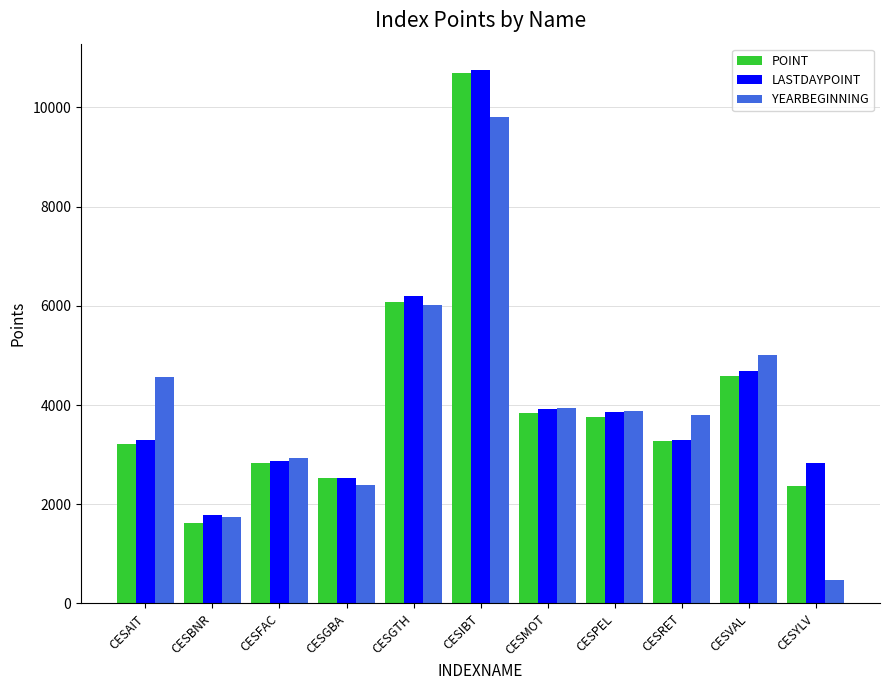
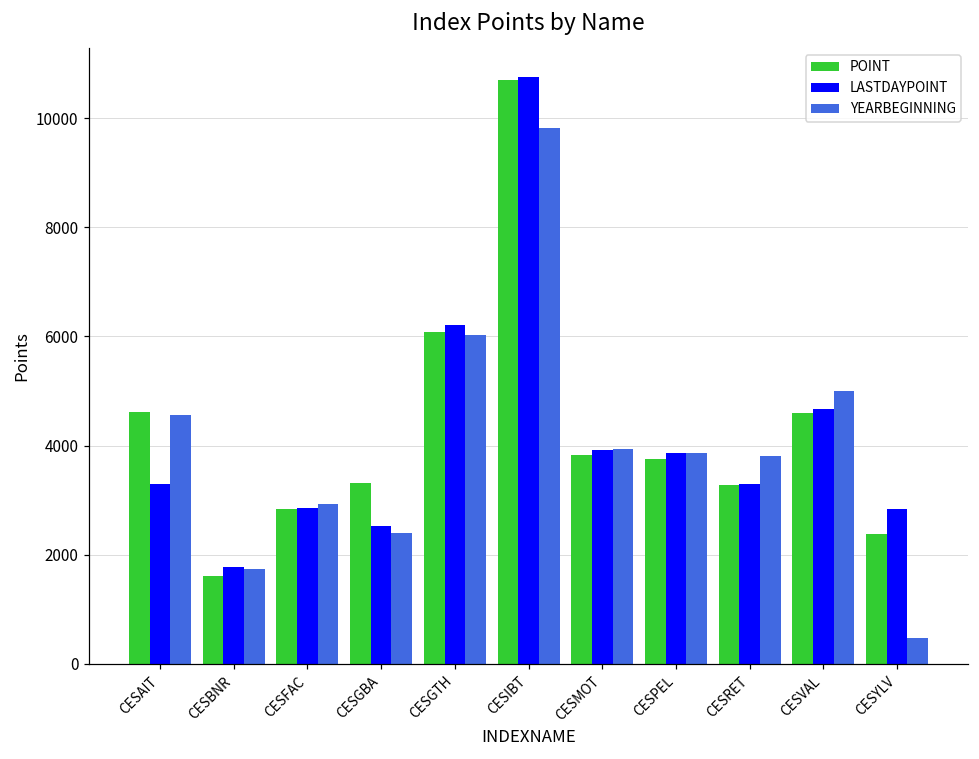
POINT, CESAIT: 3200 -> 4600
POINT, CESGBA: 2500 -> 3300
